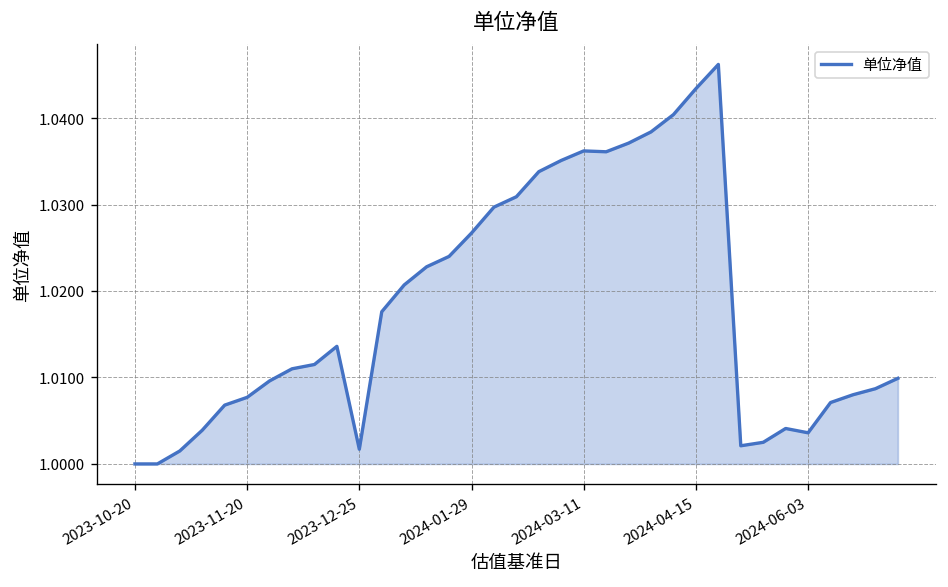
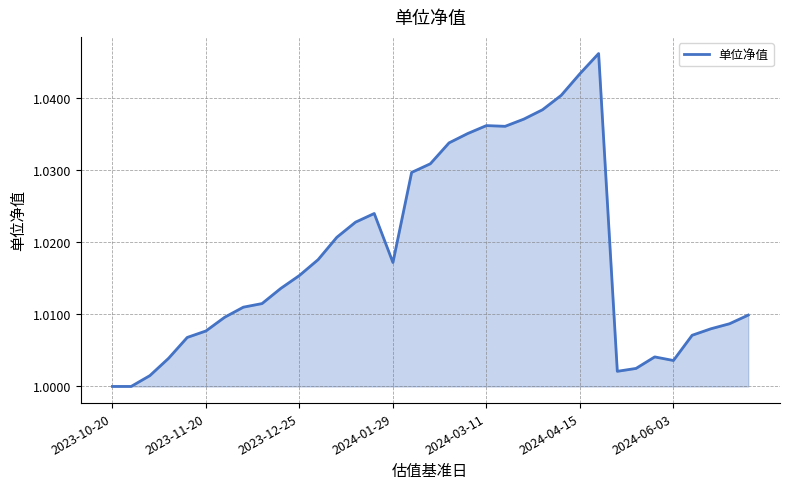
2023-12-25: 1.002 -> 1.015
2024-01-29: 1.027 -> 1.017
